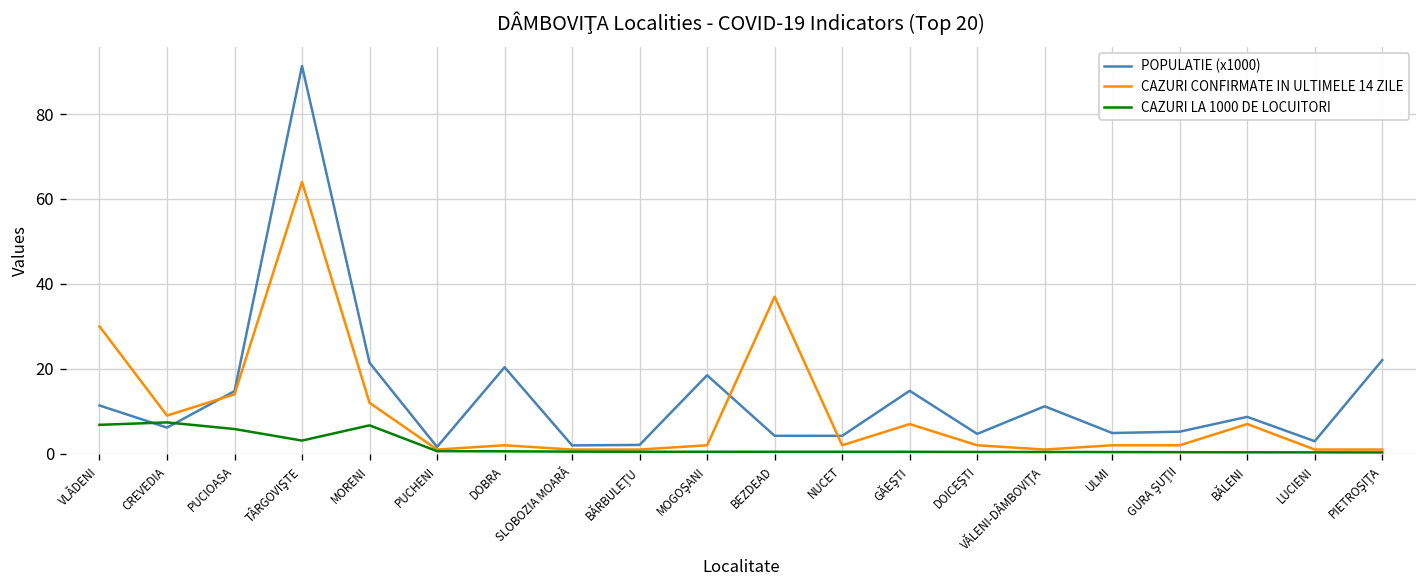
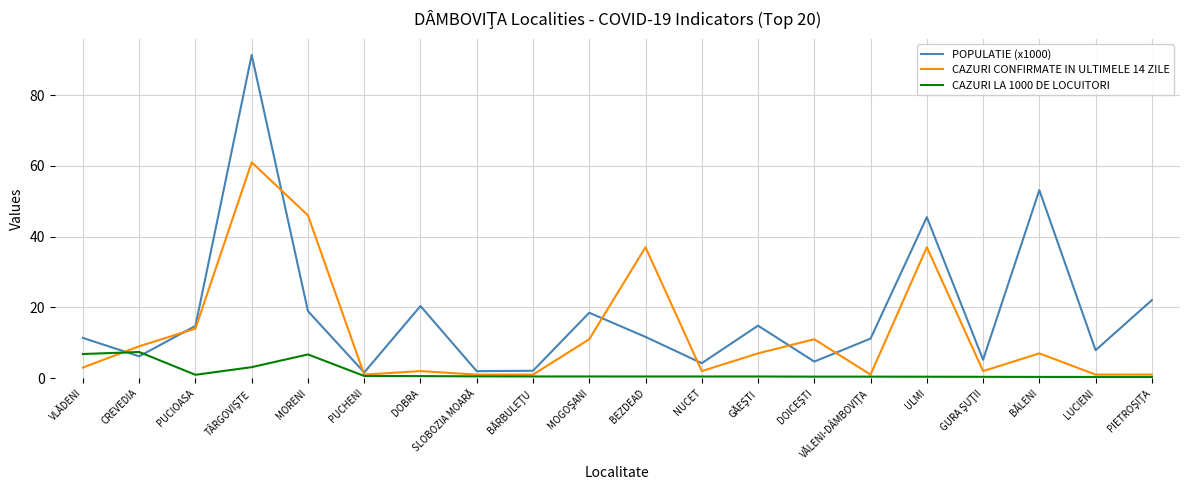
CAZURI CONFIRMATE IN ULTIMELE 14 ZILE, VLĂDENI: 30 -> 3
CAZURI LA 1000 DE LOCUITORI, PUCIOASA: 6 -> 1
CAZURI CONFIRMATE IN ULTIMELE 14 ZILE, TÂRGOVIŞTE: 64 -> 61
POPULATIE (x1000), MORENI: 21 -> 19
CAZURI CONFIRMATE IN ULTIMELE 14 ZILE, MORENI: 12 -> 46
CAZURI CONFIRMATE IN ULTIMELE 14 ZILE, MOGOŞANI: 2 -> 11
POPULATIE (x1000), BEZDEAD: 4 -> 12
CAZURI CONFIRMATE IN ULTIMELE 14 ZILE, DOICEŞTI: 2 -> 11
POPULATIE (x1000), ULMI: 5 -> 45
CAZURI CONFIRMATE IN ULTIMELE 14 ZILE, ULMI: 2 -> 37
POPULATIE (x1000), BĂLENI: 9 -> 53
POPULATIE (x1000), LUCIENI: 3 -> 8
